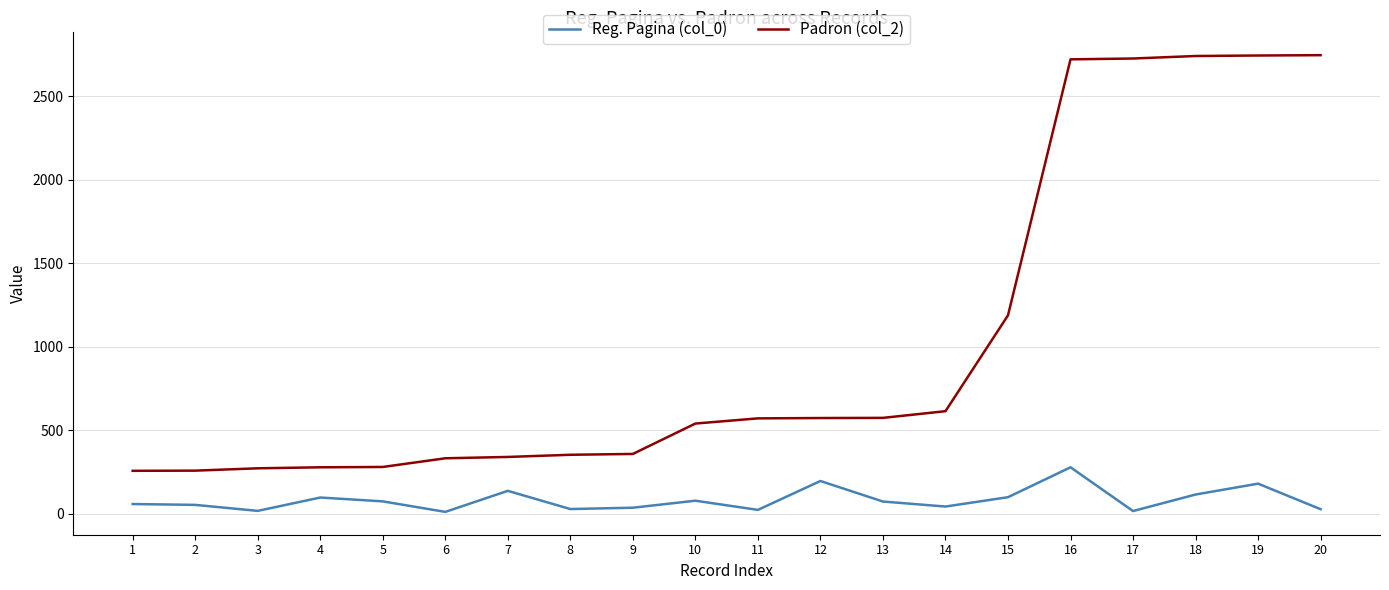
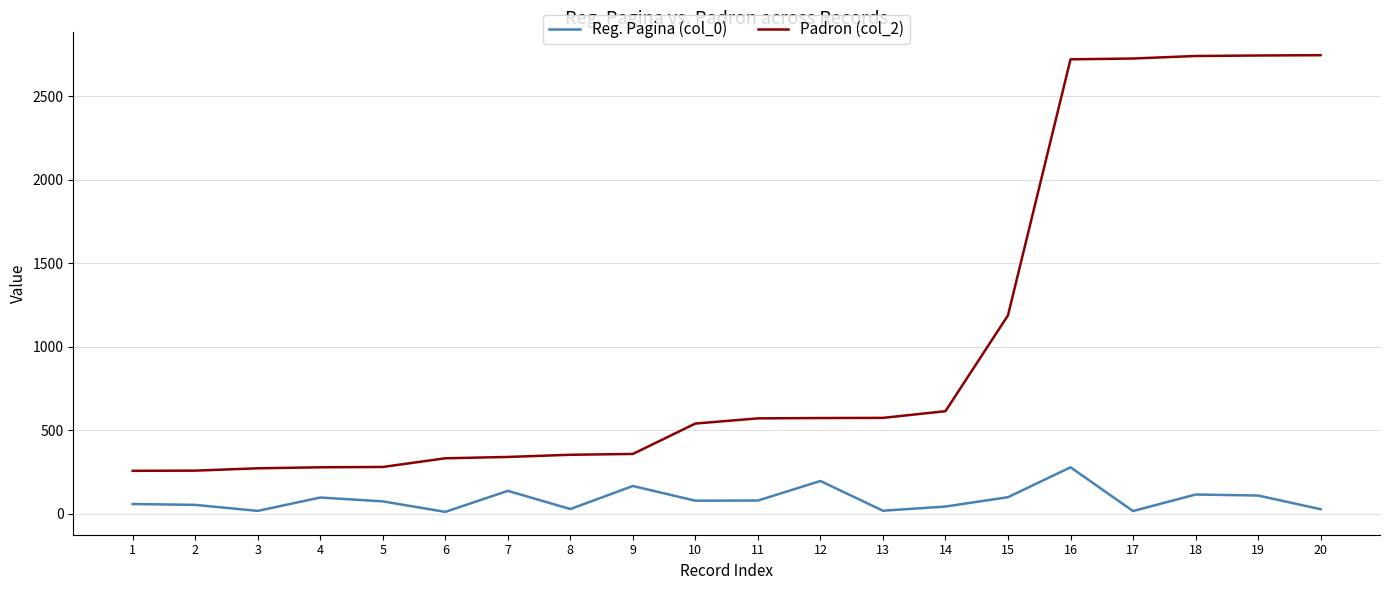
Reg. Pagina (col_0), 9: 40 -> 170
Reg. Pagina (col_0), 11: 20 -> 80
Reg. Pagina (col_0), 13: 70 -> 20
Reg. Pagina (col_0), 19: 180 -> 110
